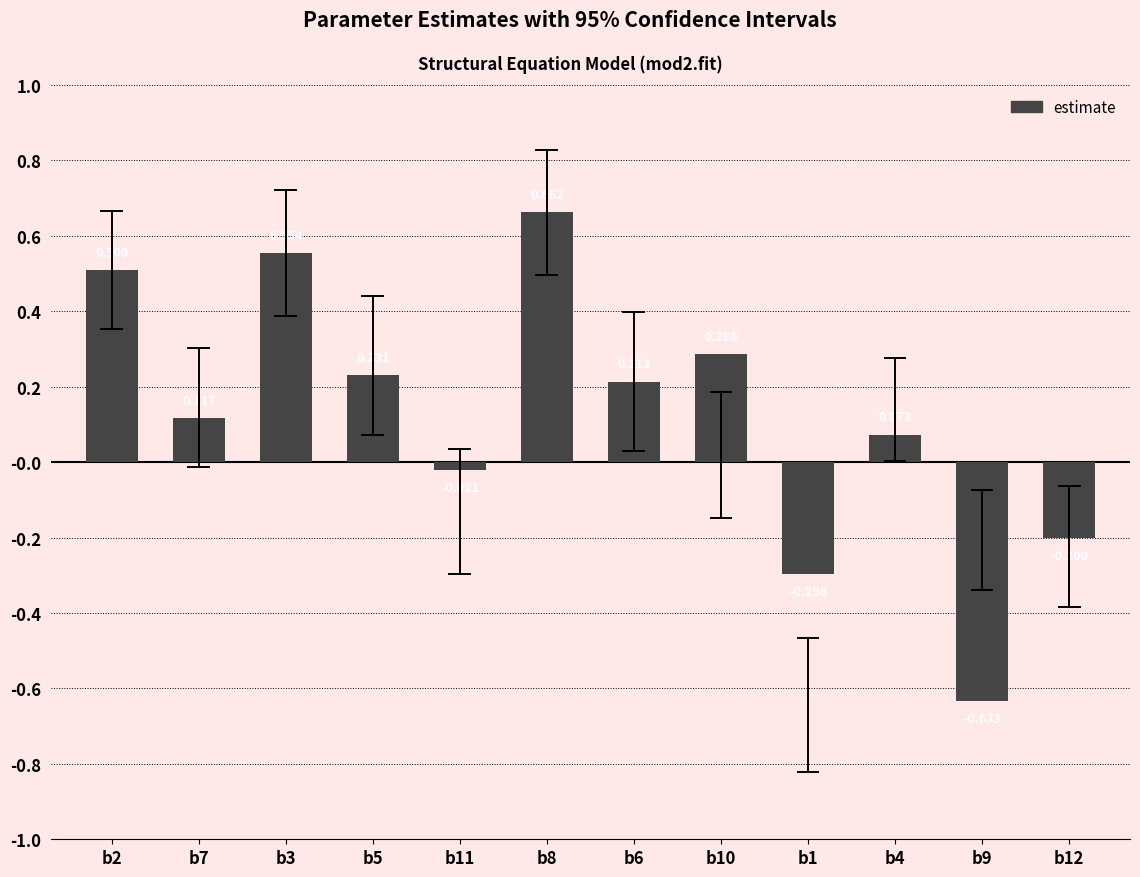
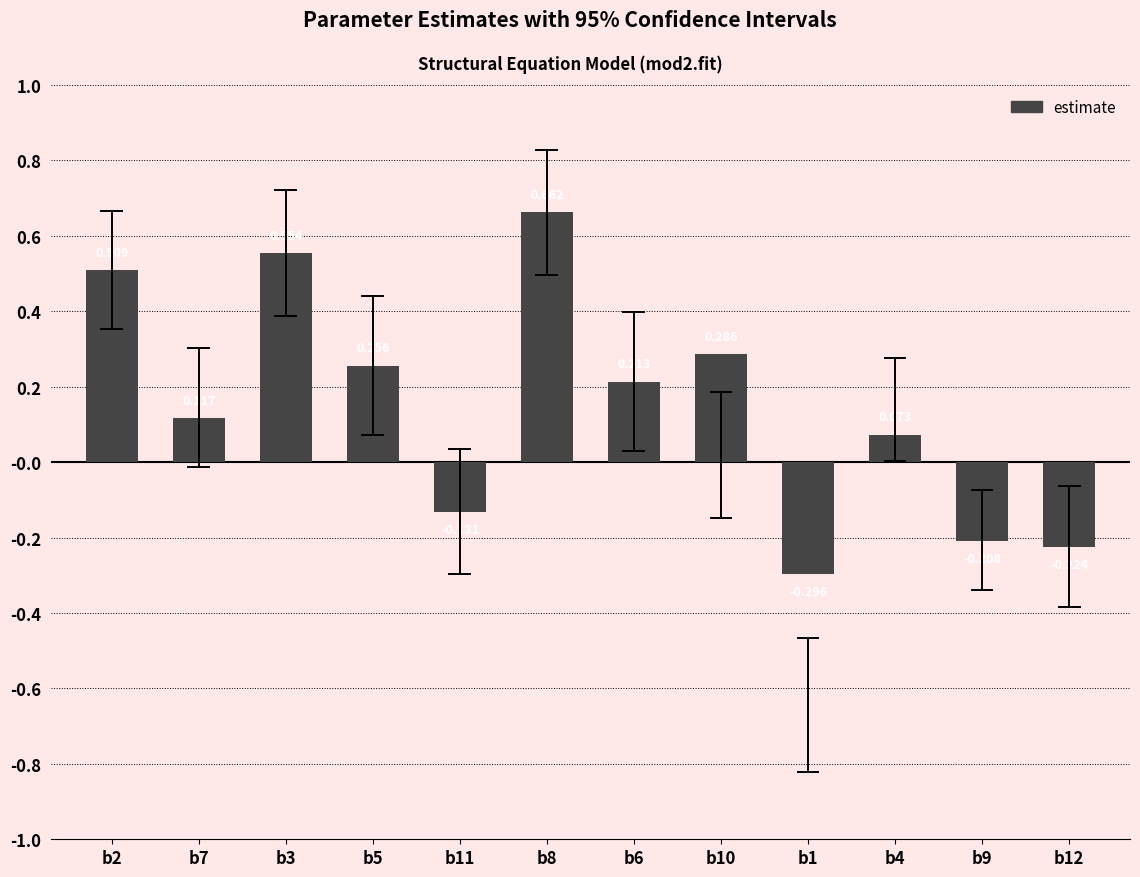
estimate, b5: 0.23 -> 0.26
estimate, b11: -0.02 -> -0.13
estimate, b9: -0.63 -> -0.21
estimate, b12: -0.20 -> -0.22
